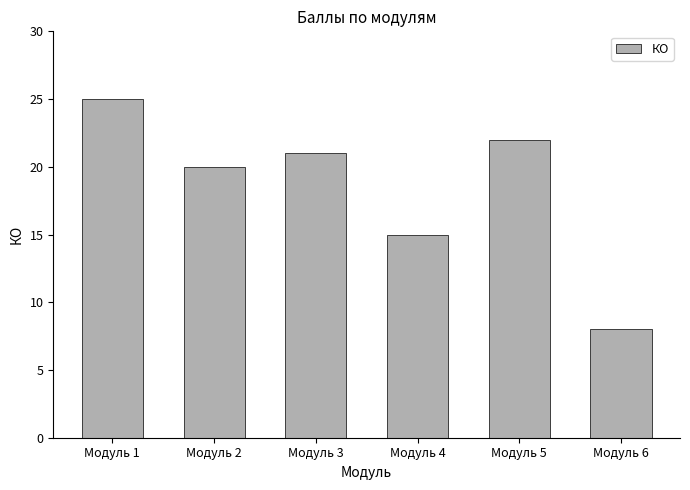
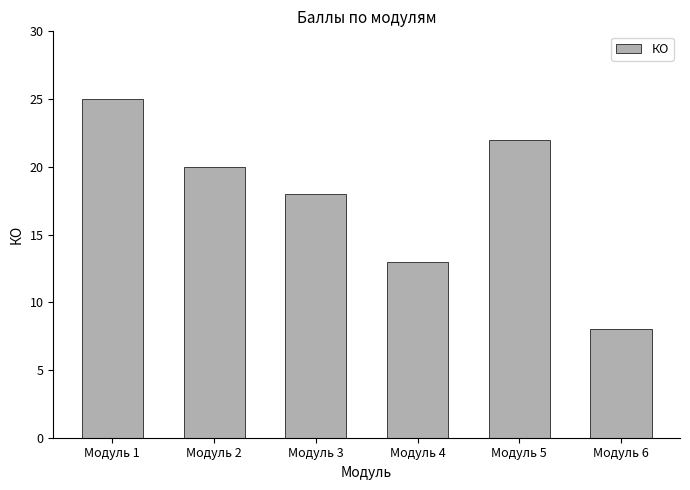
Модуль 3: 21 -> 18
Модуль 4: 15 -> 13
